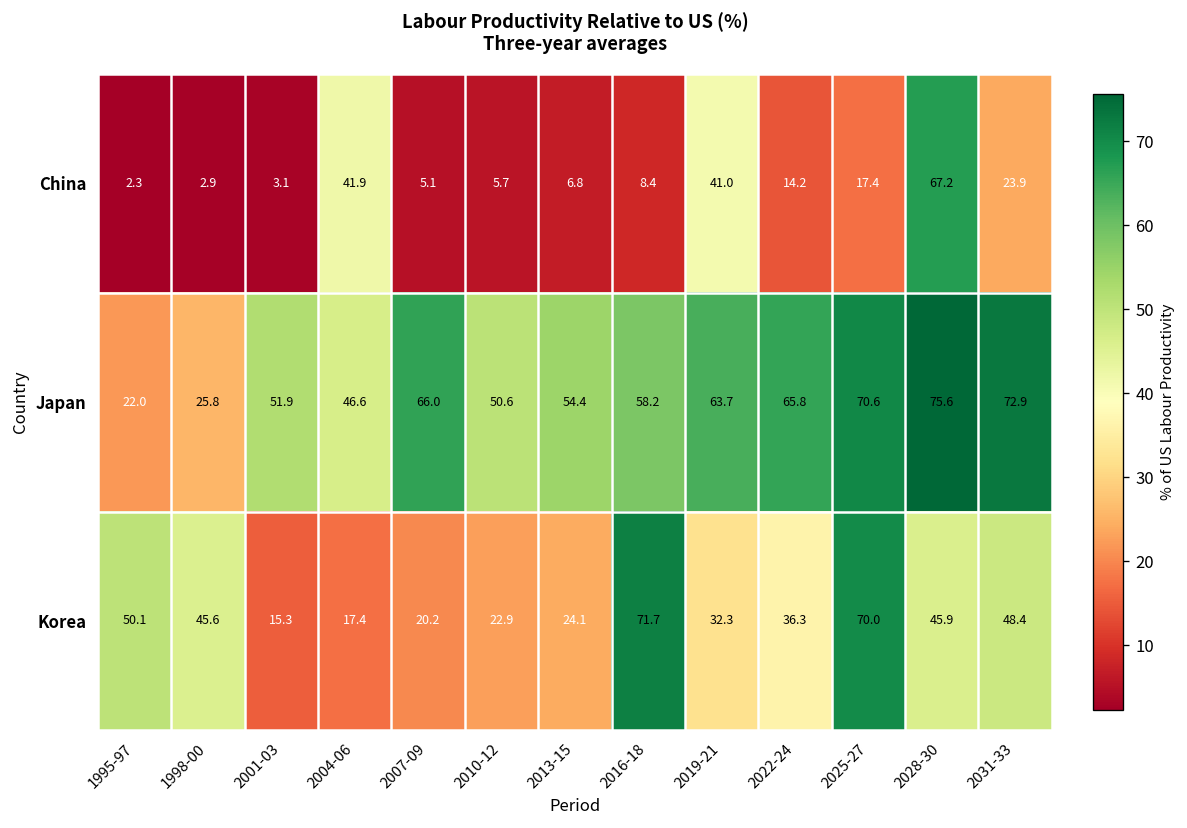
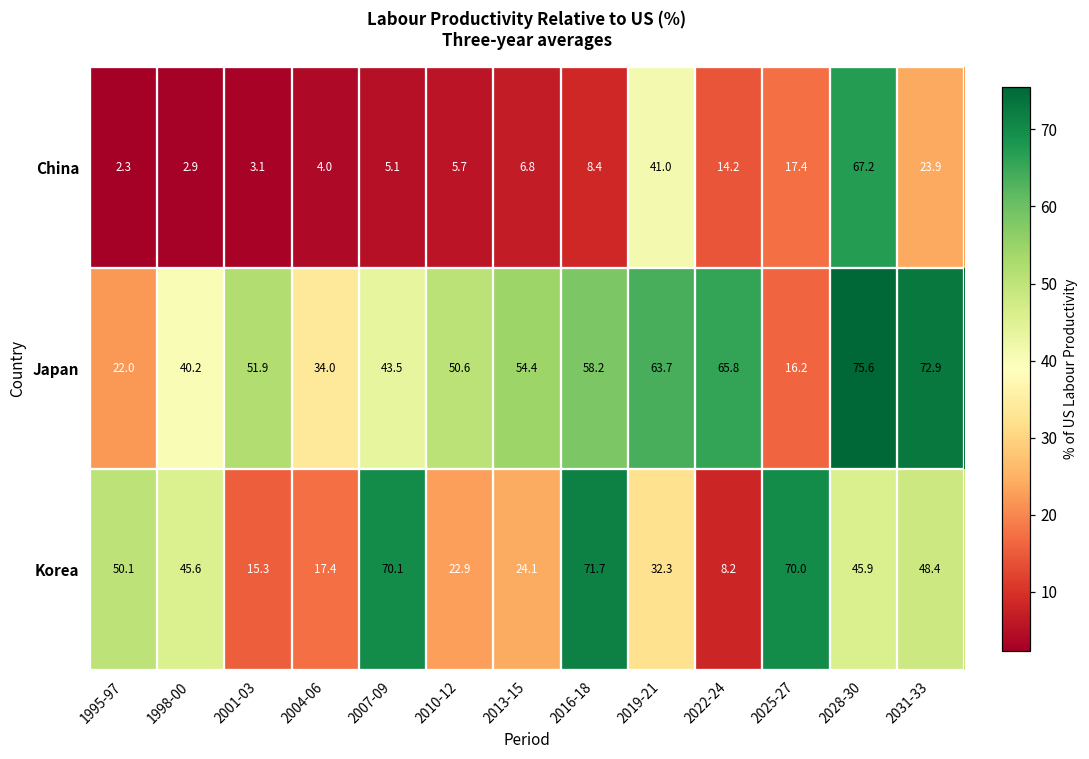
China, 2004-06: 41.9 -> 4.0
Japan, 1998-00: 25.8 -> 40.2
Japan, 2004-06: 46.6 -> 34.0
Japan, 2007-09: 66.0 -> 43.5
Japan, 2025-27: 70.6 -> 16.2
Korea, 2007-09: 20.2 -> 70.1
Korea, 2022-24: 36.3 -> 8.2
